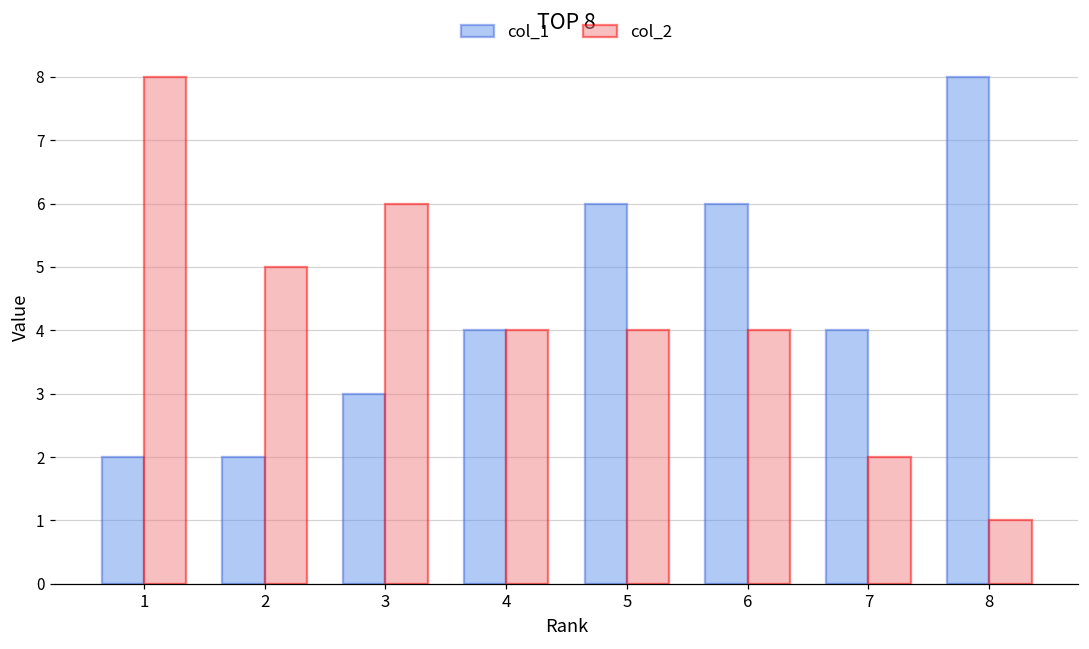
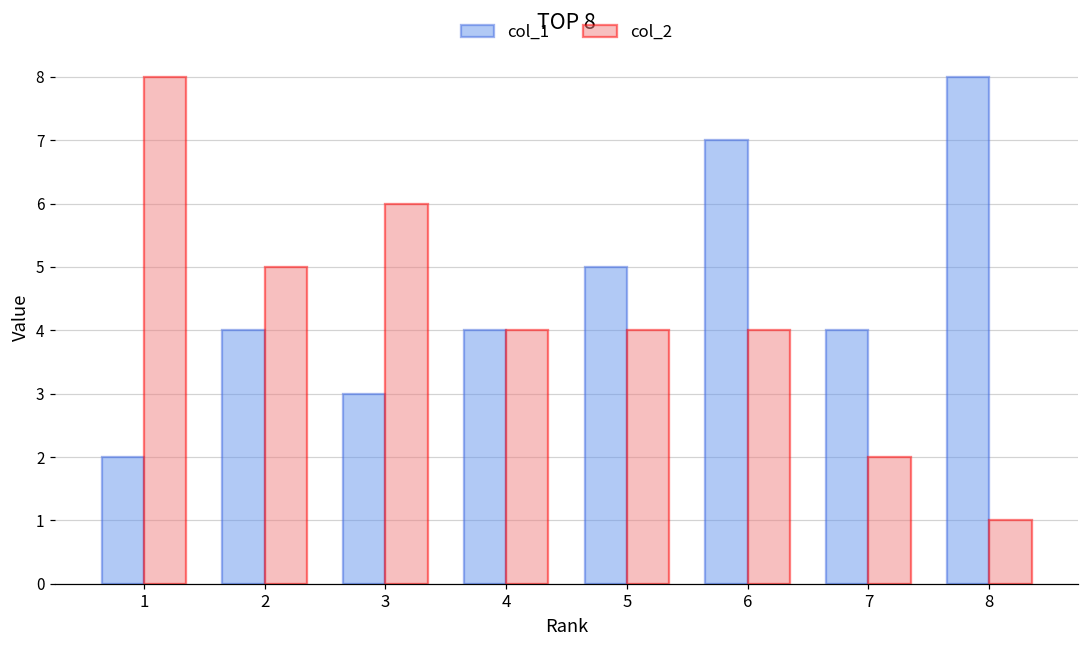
col_1, 2: 2 -> 4
col_1, 5: 6 -> 5
col_1, 6: 6 -> 7
